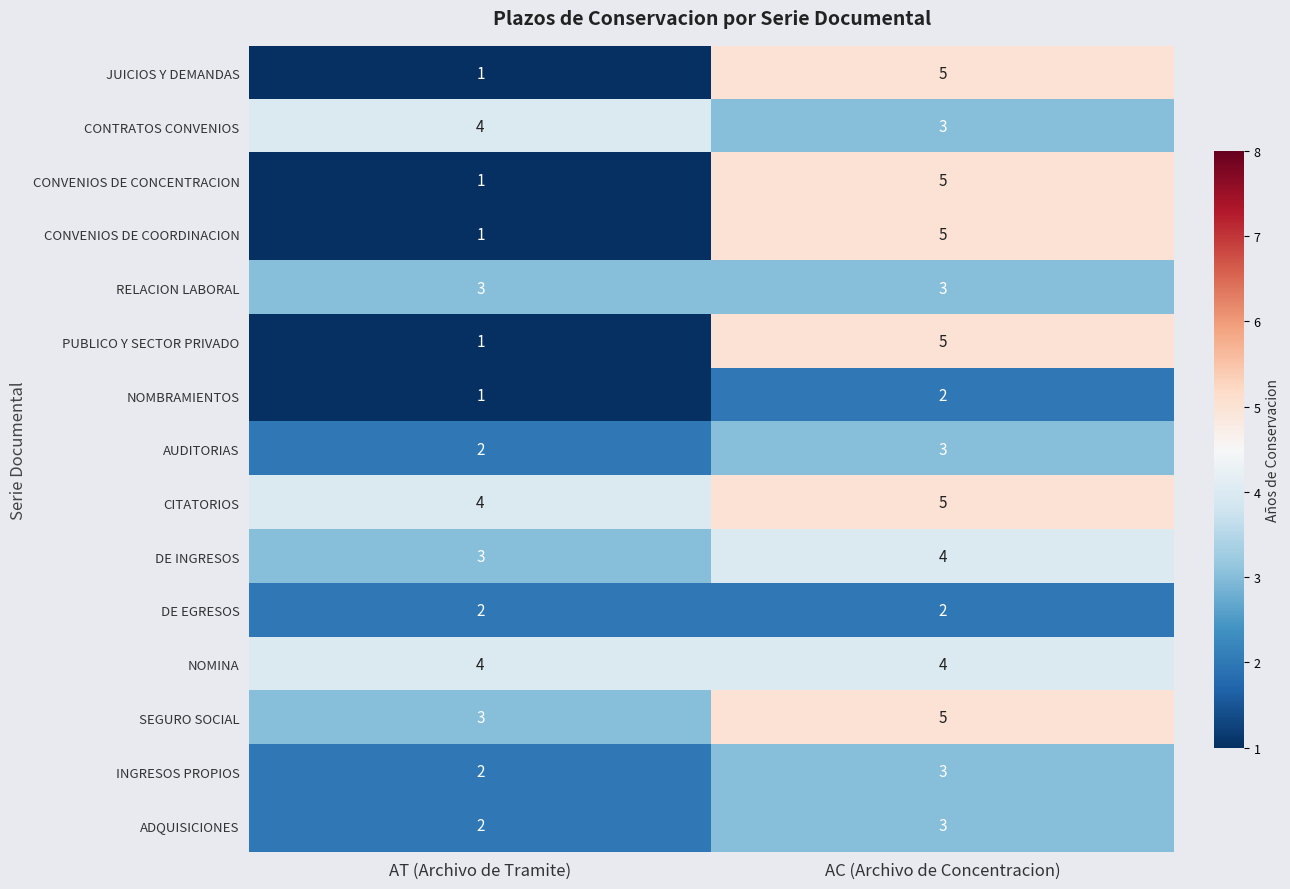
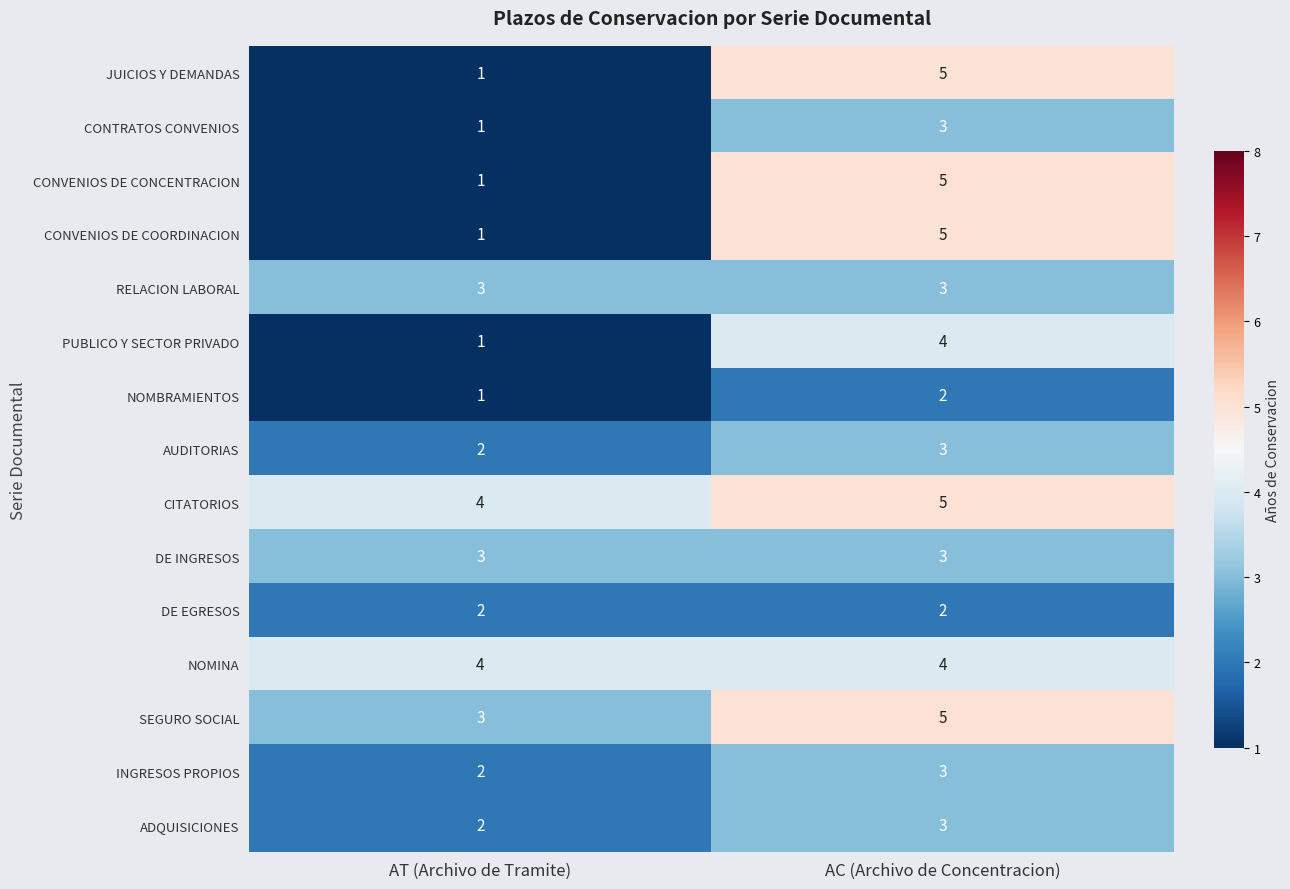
CONTRATOS CONVENIOS, AT (Archivo de Tramite): 4 -> 1
PUBLICO Y SECTOR PRIVADO, AC (Archivo de Concentracion): 5 -> 4
DE INGRESOS, AC (Archivo de Concentracion): 4 -> 3
